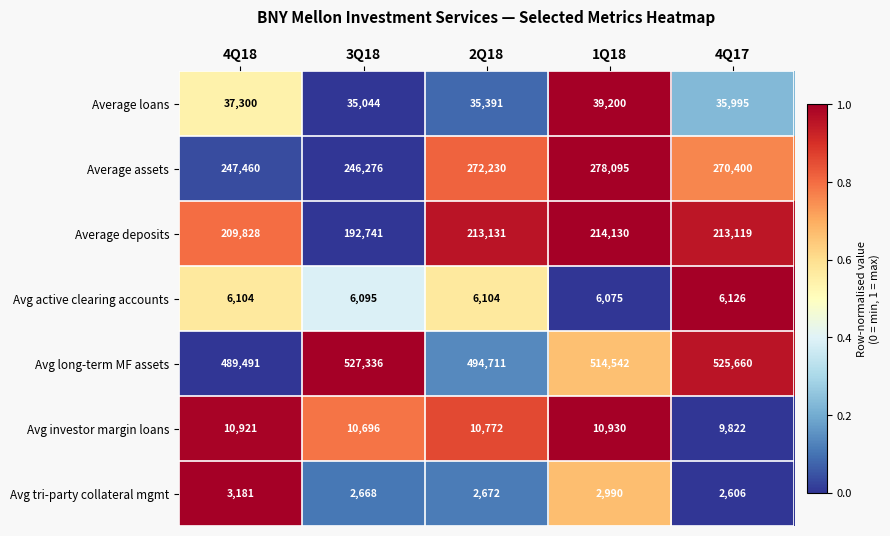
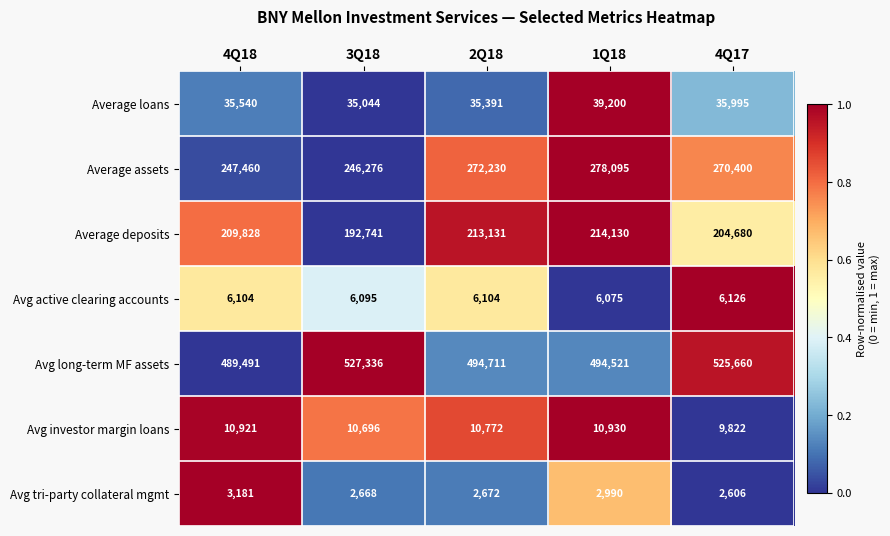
Average loans, 4Q18: 37,300 -> 35,540
Average deposits, 4Q17: 213,119 -> 204,680
Avg long-term MF assets, 1Q18: 514,542 -> 494,521
